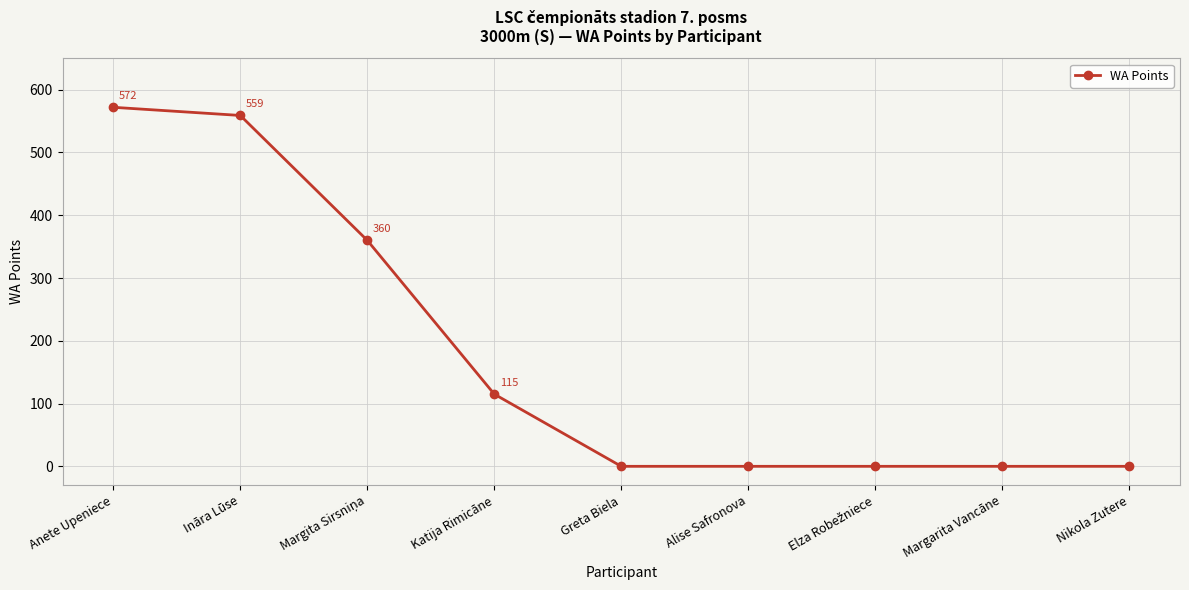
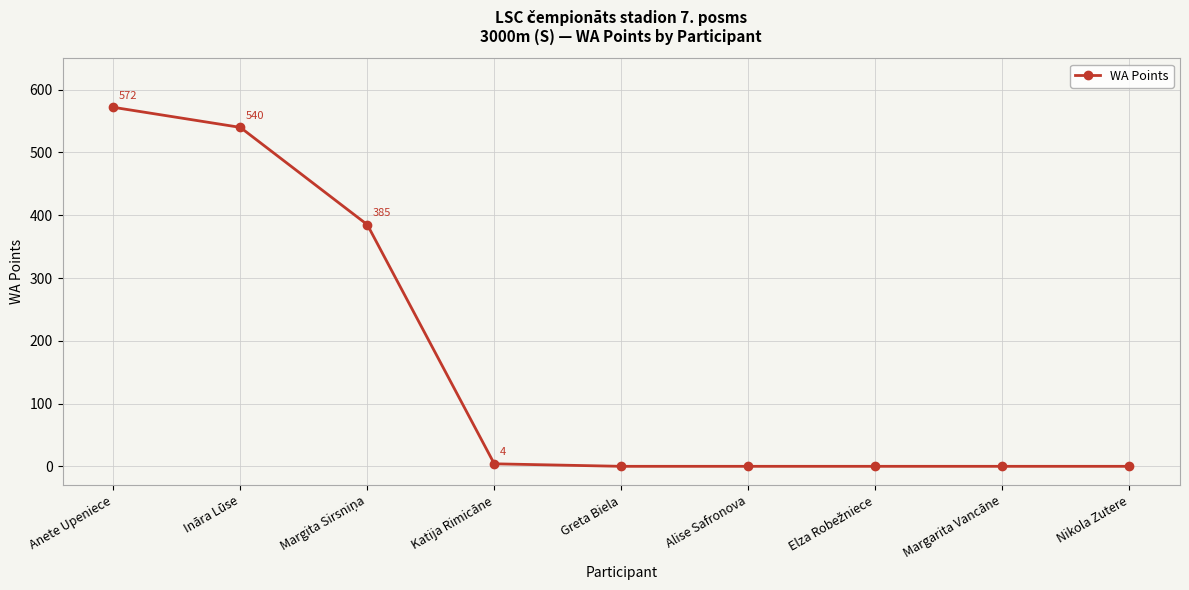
Ināra Lūse: 559 -> 540
Margita Sirsniņa: 360 -> 385
Katija Rimicāne: 115 -> 4
